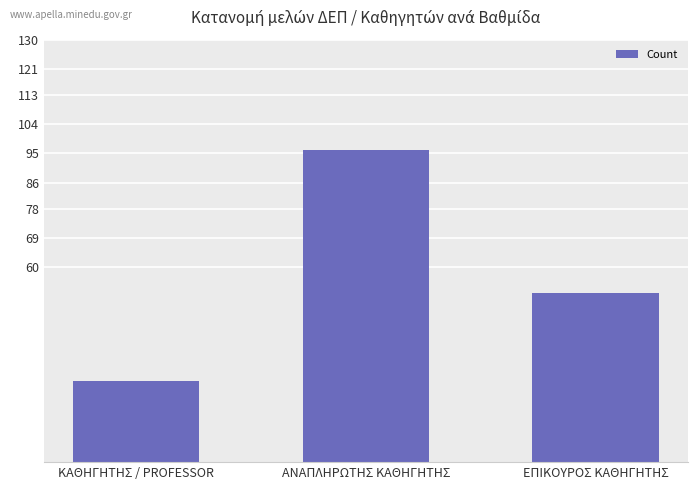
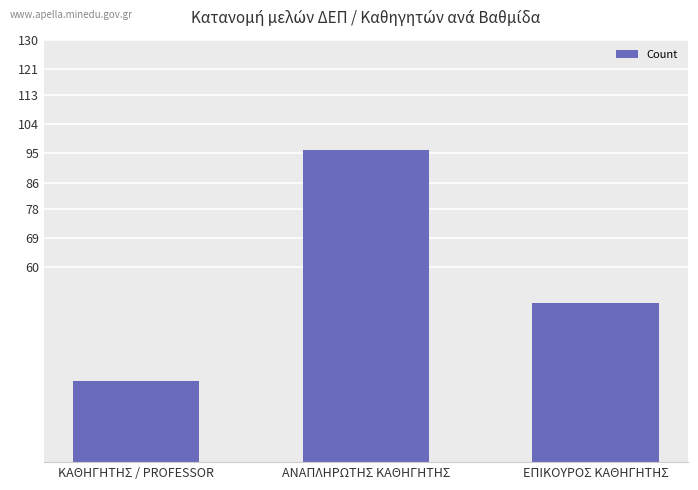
ΕΠΙΚΟΥΡΟΣ ΚΑΘΗΓΗΤΗΣ: 52 -> 49
